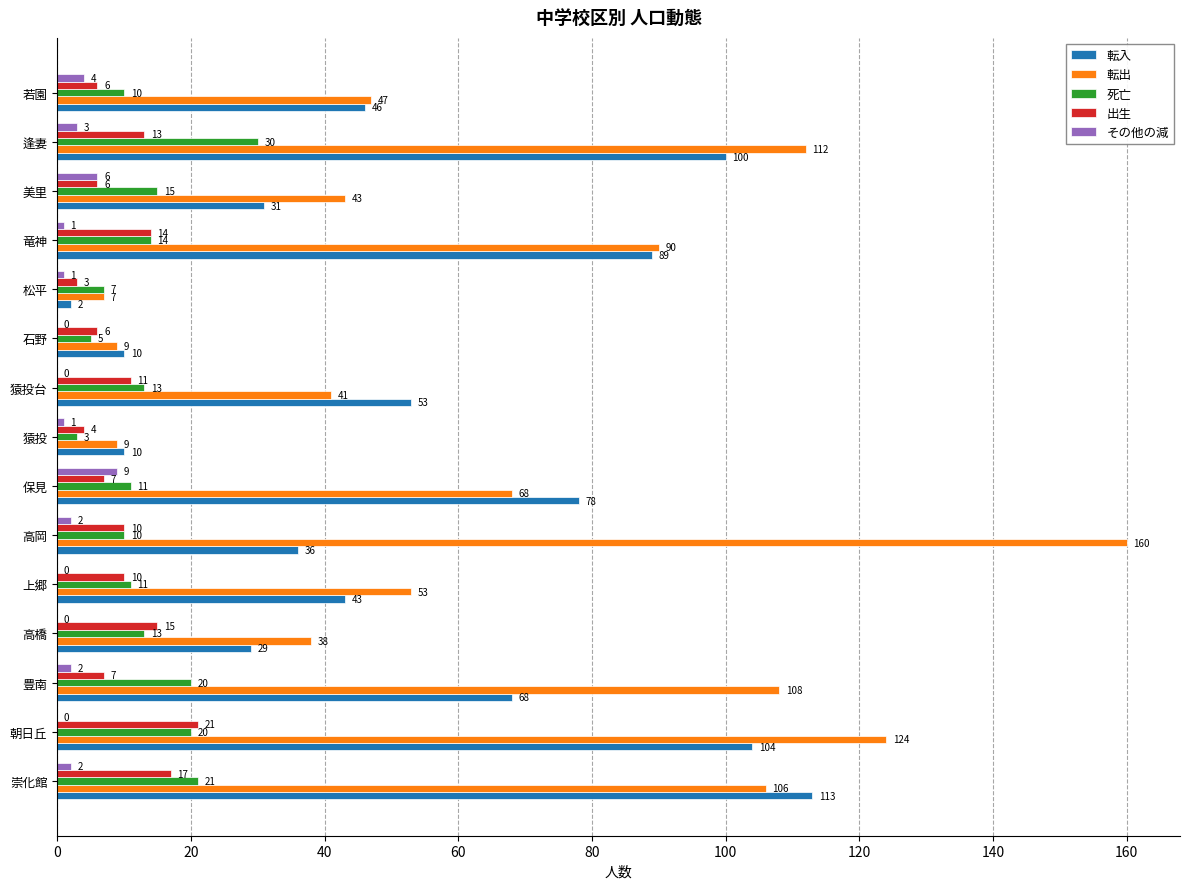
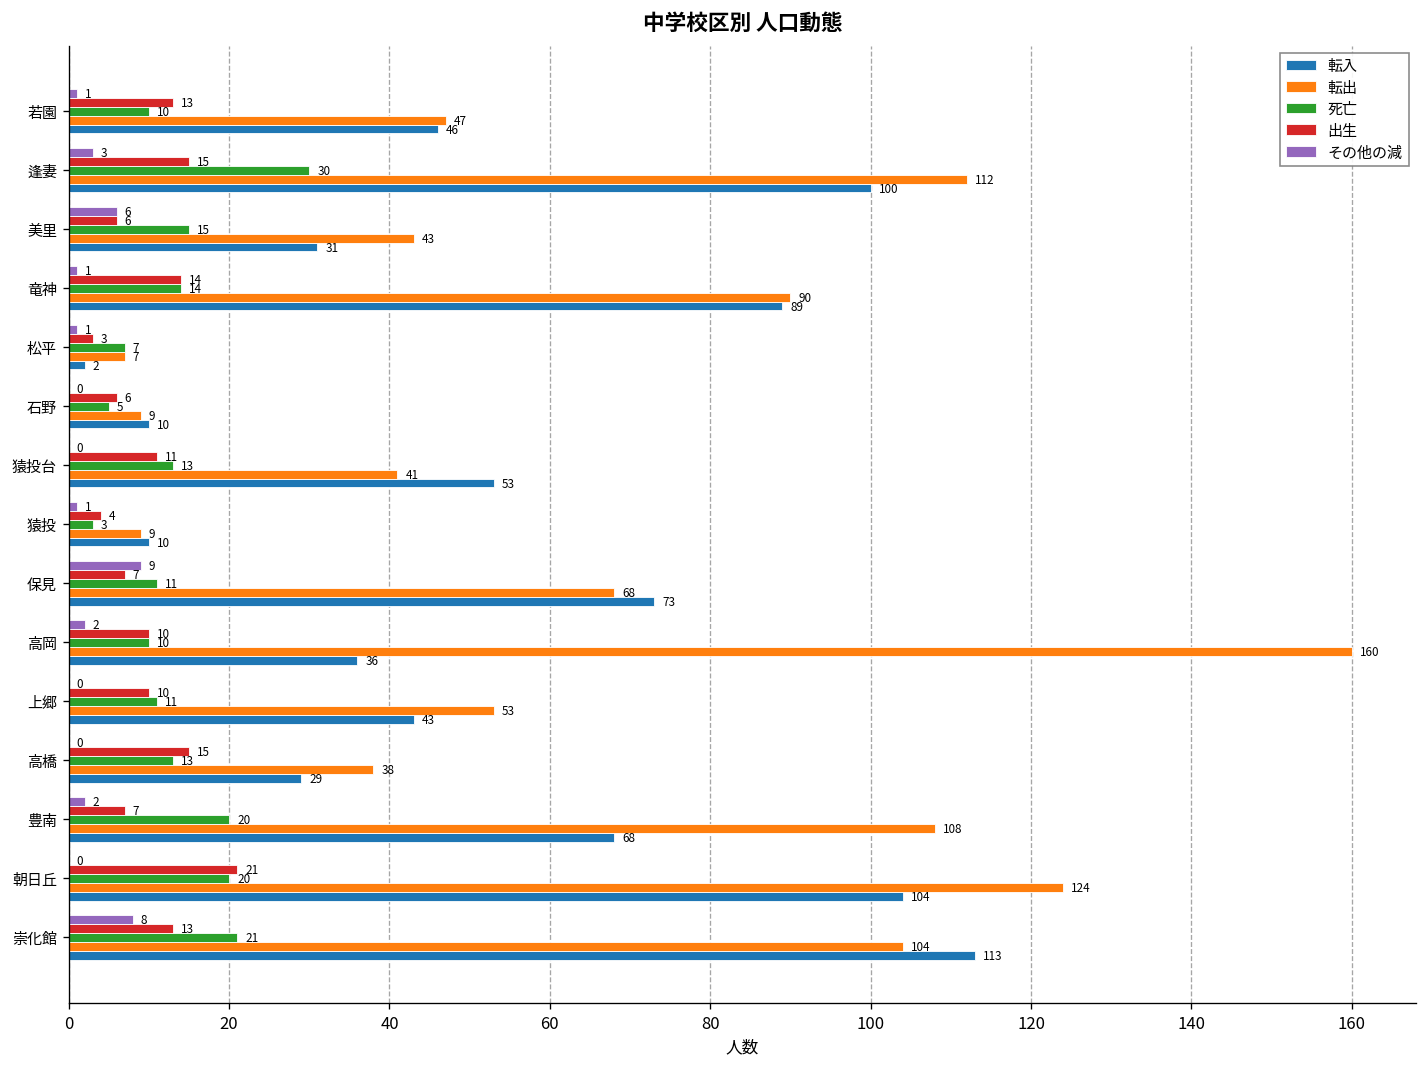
その他の減, 若園: 4 -> 1
出生, 若園: 6 -> 13
出生, 逢妻: 13 -> 15
転入, 保見: 78 -> 73
その他の減, 崇化館: 2 -> 8
出生, 崇化館: 17 -> 13
転出, 崇化館: 106 -> 104
